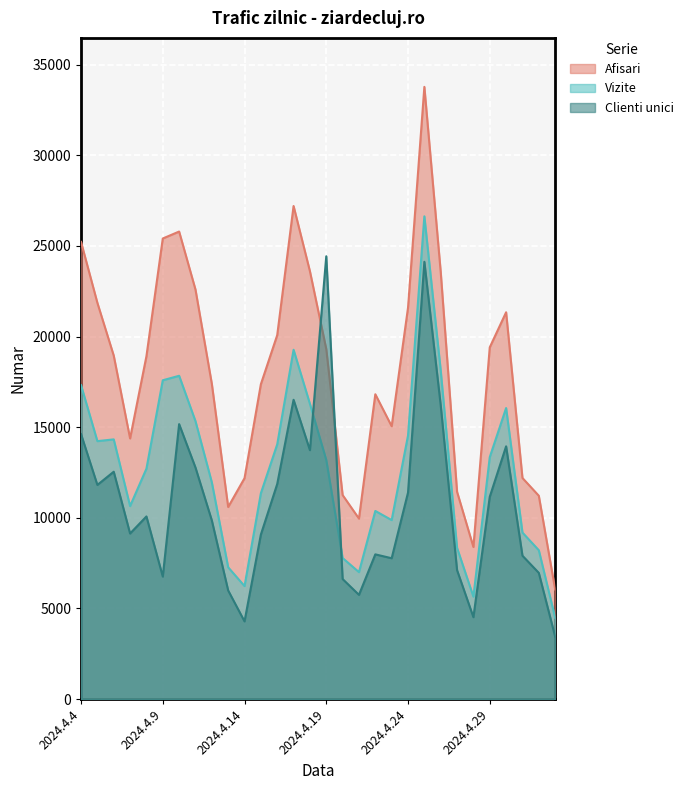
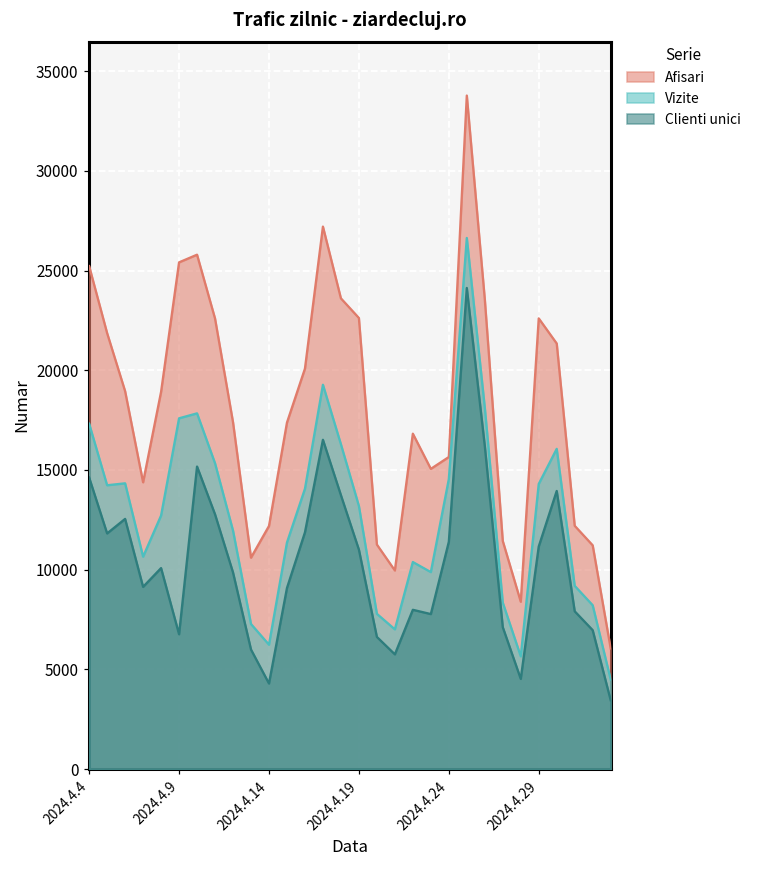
Afisari, 2024.4.19: 19300 -> 22600
Clienti unici, 2024.4.19: 24400 -> 11000
Afisari, 2024.4.24: 21600 -> 15600
Afisari, 2024.4.29: 19400 -> 22600
Vizite, 2024.4.29: 13400 -> 14300
